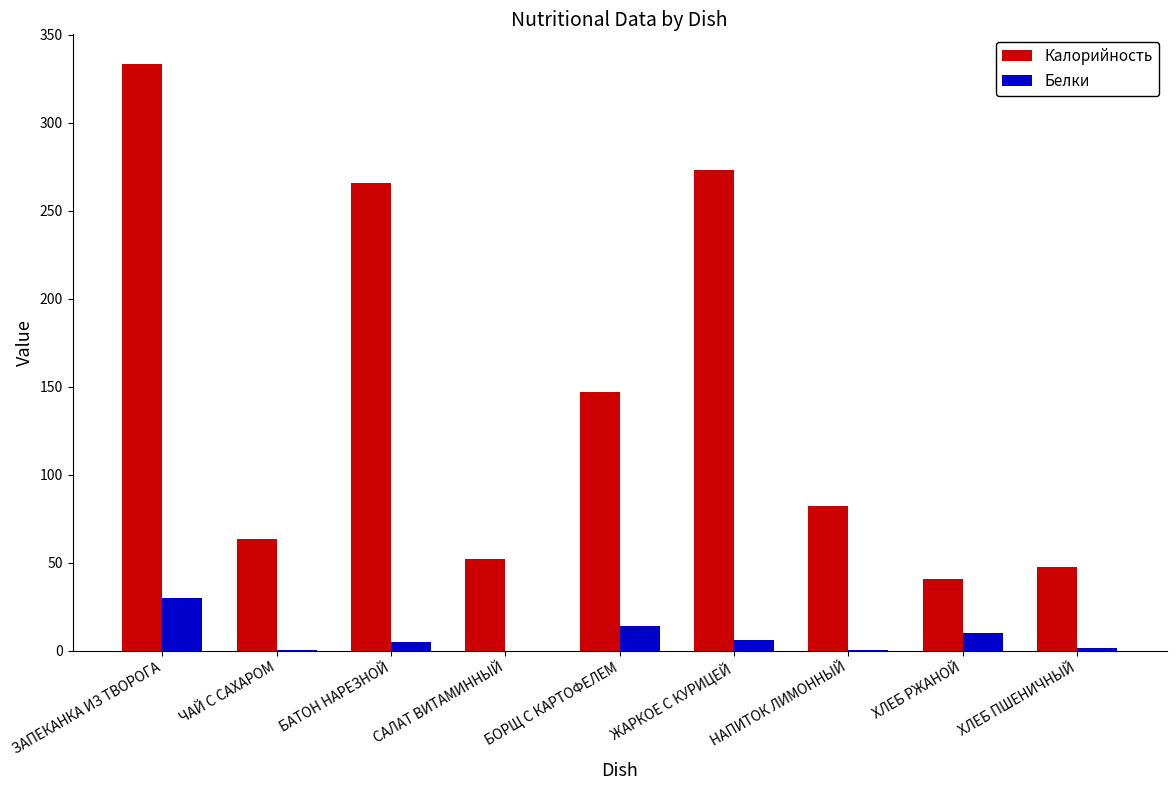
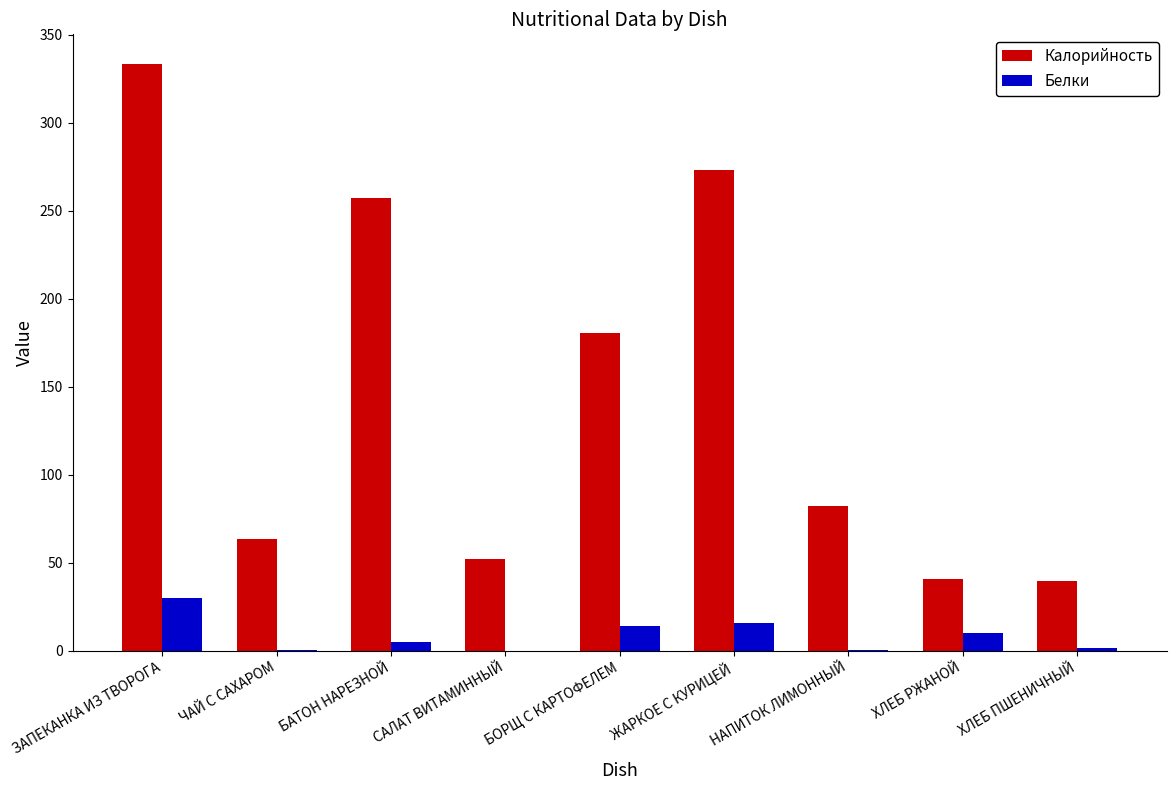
Калорийность, БАТОН НАРЕЗНОЙ: 266 -> 257
Калорийность, БОРЩ С КАРТОФЕЛЕМ: 147 -> 180
Белки, ЖАРКОЕ С КУРИЦЕЙ: 6 -> 16
Калорийность, ХЛЕБ ПШЕНИЧНЫЙ: 47 -> 39
